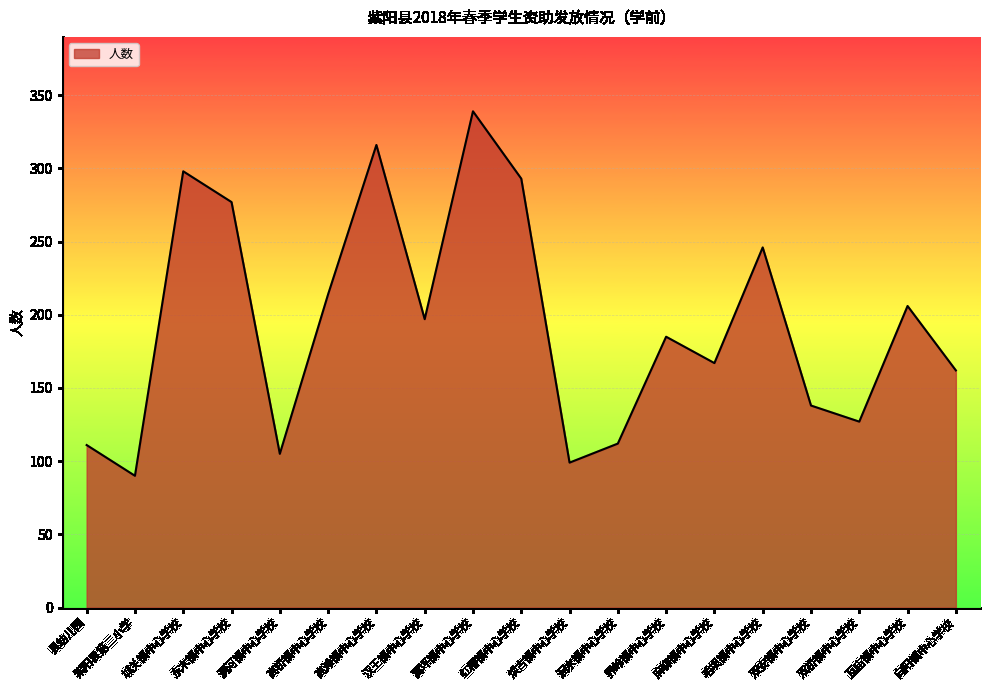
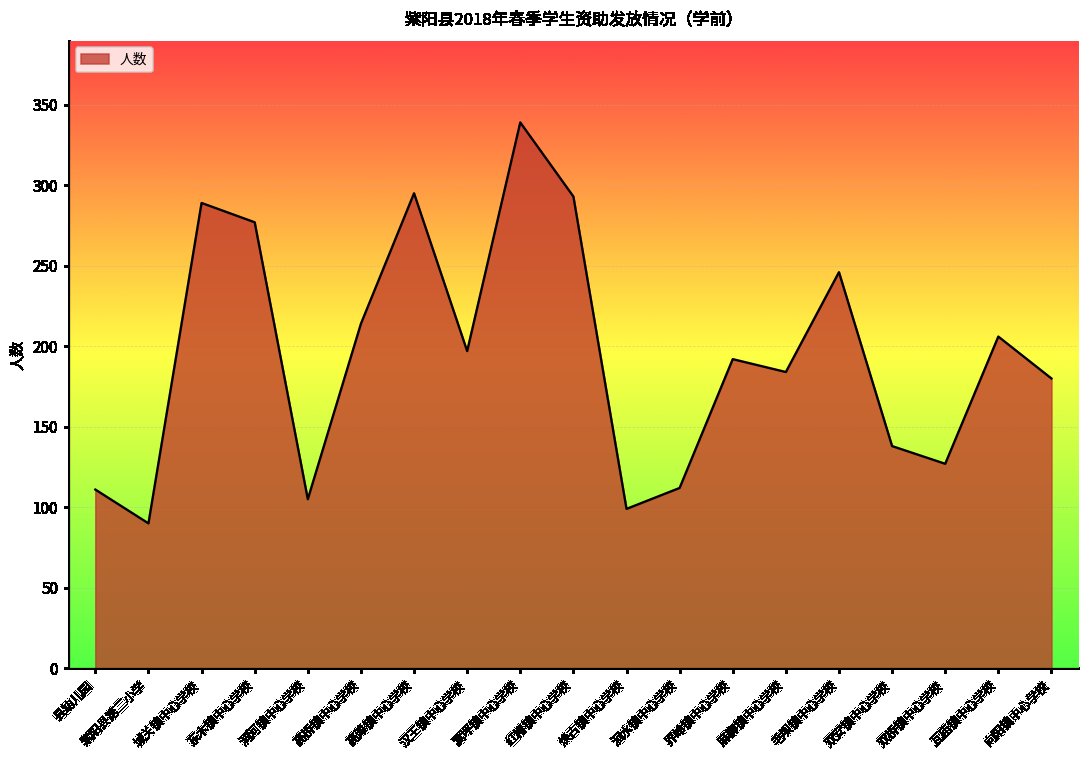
城关镇中心学校: 298 -> 289
高滩镇中心学校: 316 -> 295
界岭镇中心学校: 185 -> 192
麻柳镇中心学校: 167 -> 184
向阳镇中心学校: 162 -> 180
